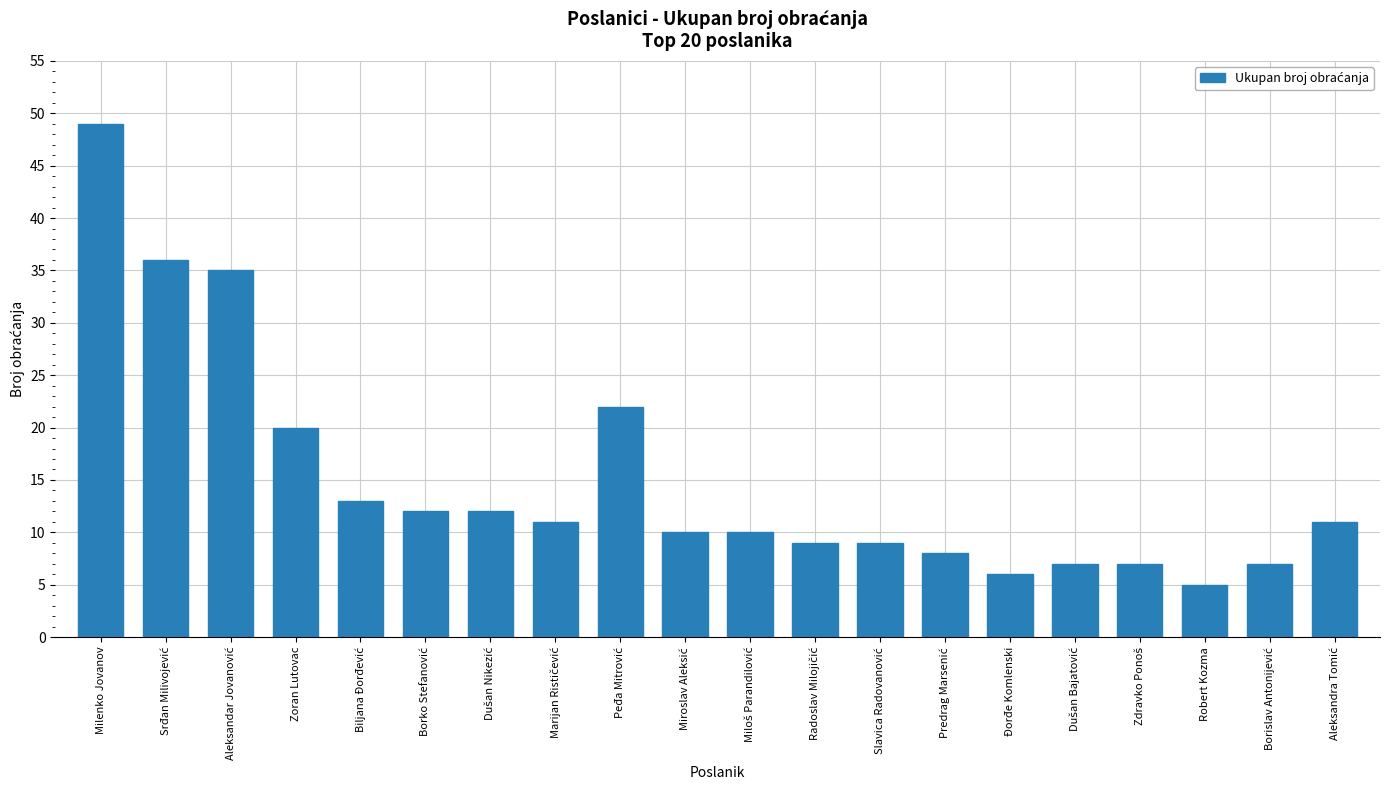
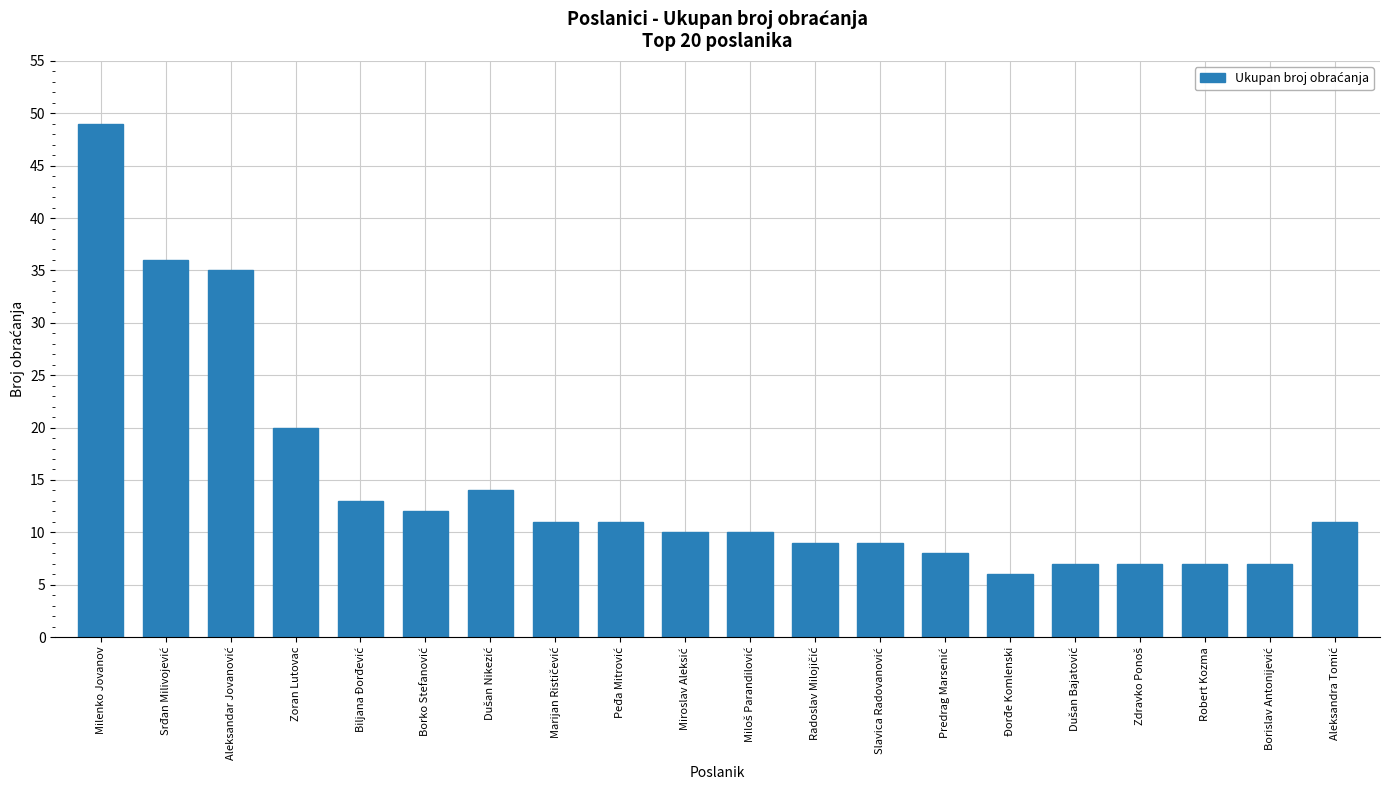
Dušan Nikezić: 12 -> 14
Peđa Mitrović: 22 -> 11
Robert Kozma: 5 -> 7
